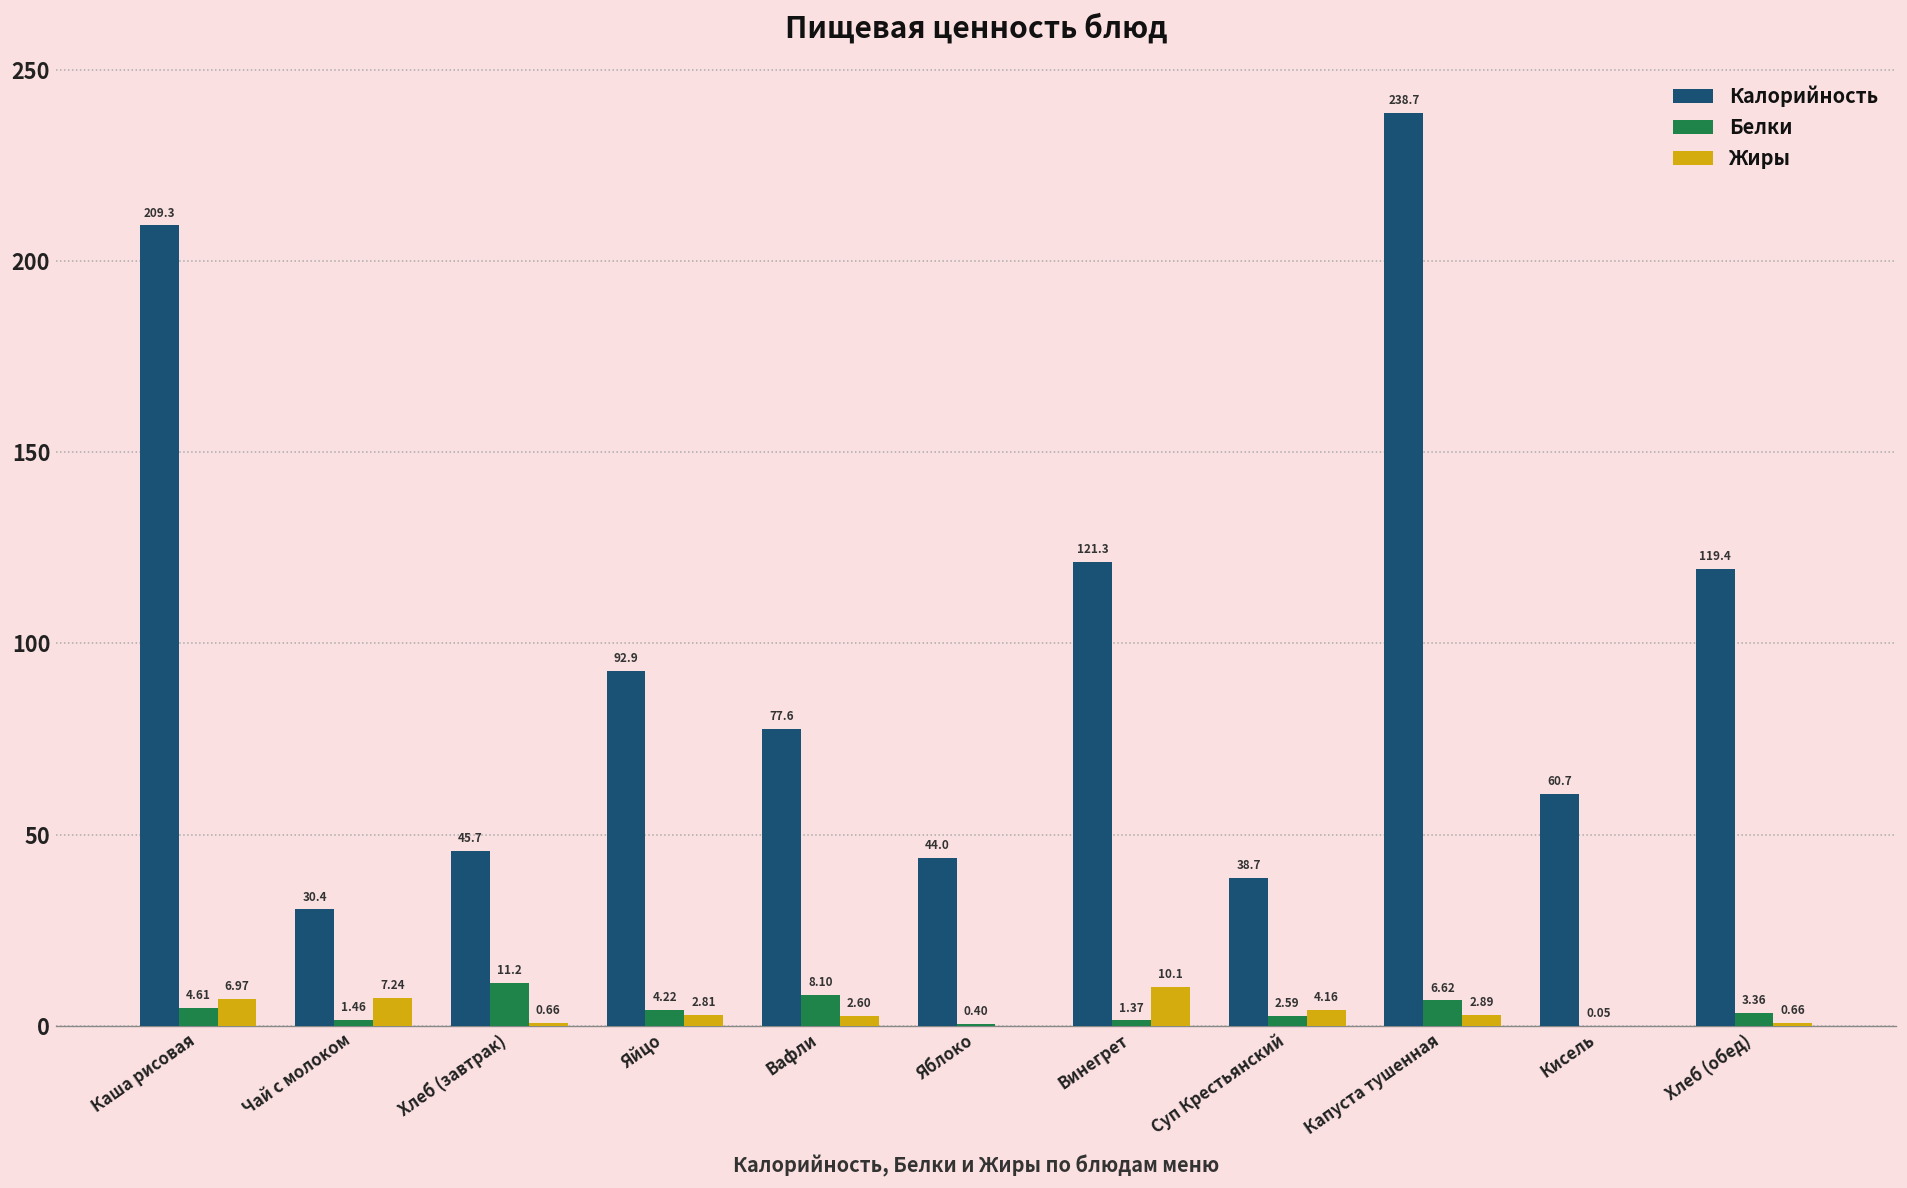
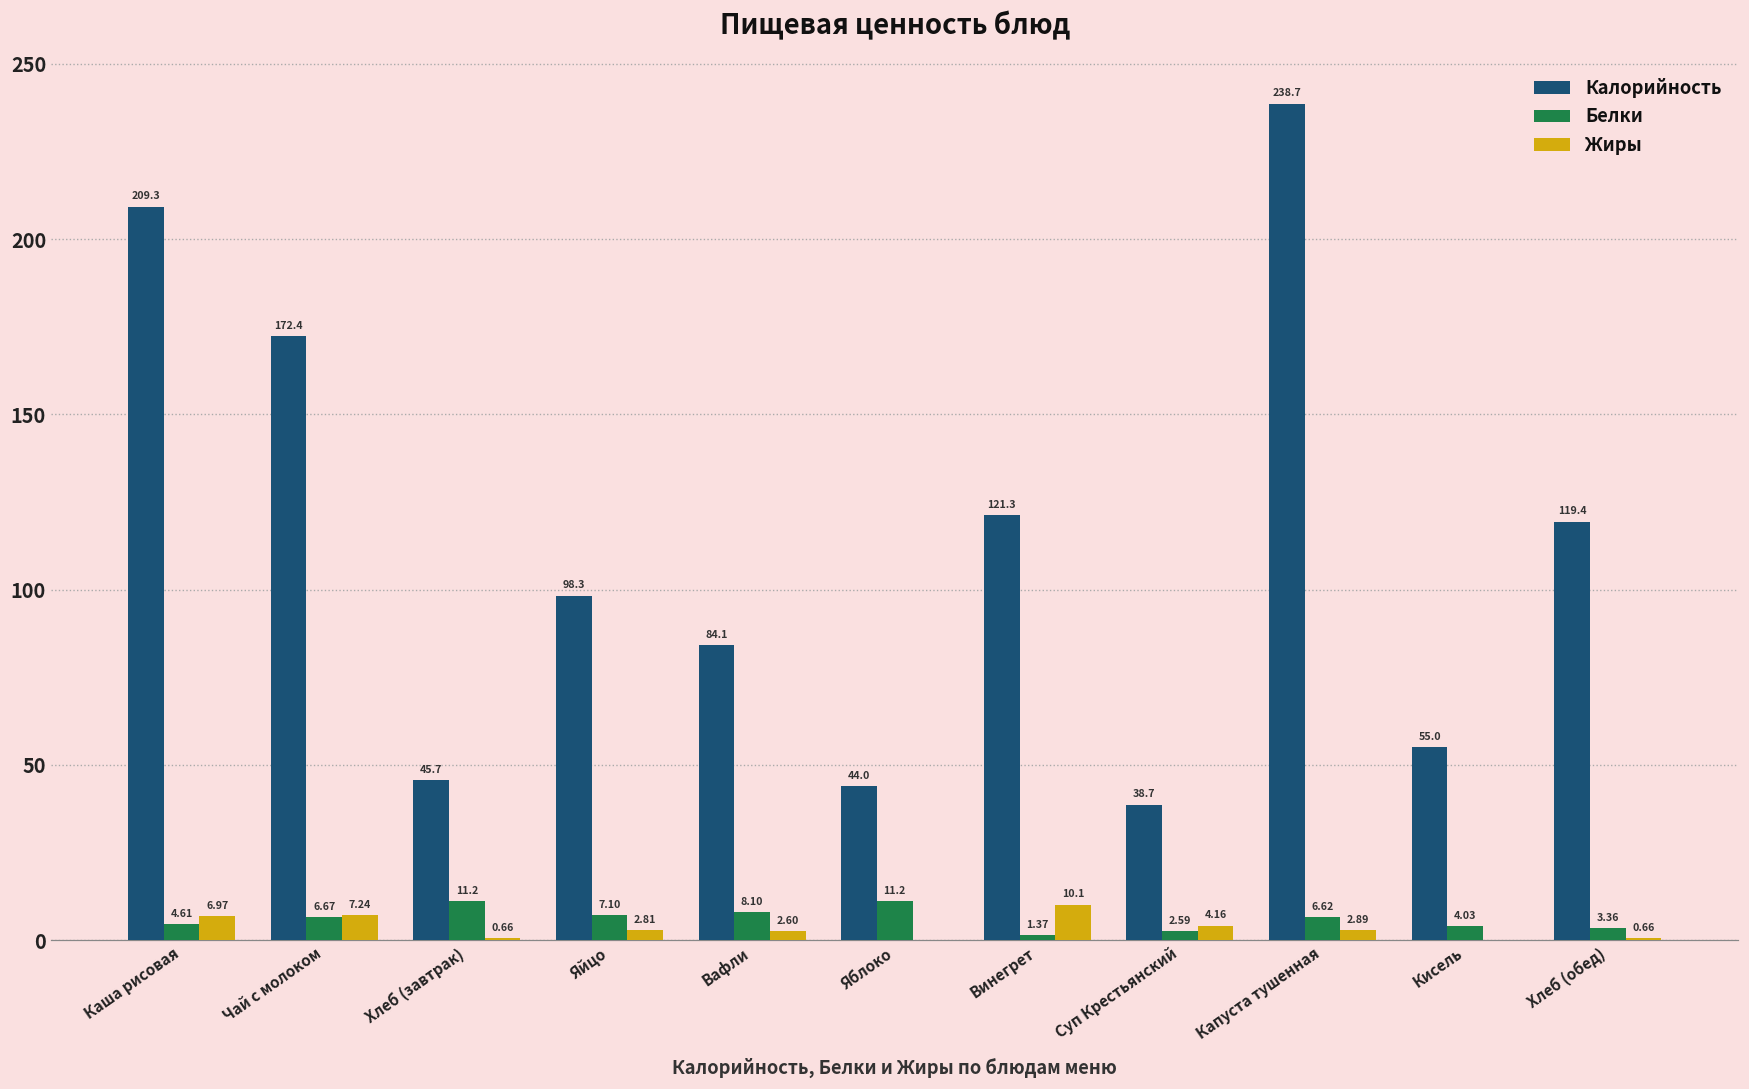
Калорийность, Чай с молоком: 30.4 -> 172.4
Белки, Чай с молоком: 1.46 -> 6.67
Калорийность, Яйцо: 92.9 -> 98.3
Белки, Яйцо: 4.22 -> 7.10
Калорийность, Вафли: 77.6 -> 84.1
Белки, Яблоко: 0.40 -> 11.2
Калорийность, Кисель: 60.7 -> 55.0
Белки, Кисель: 0.05 -> 4.03
